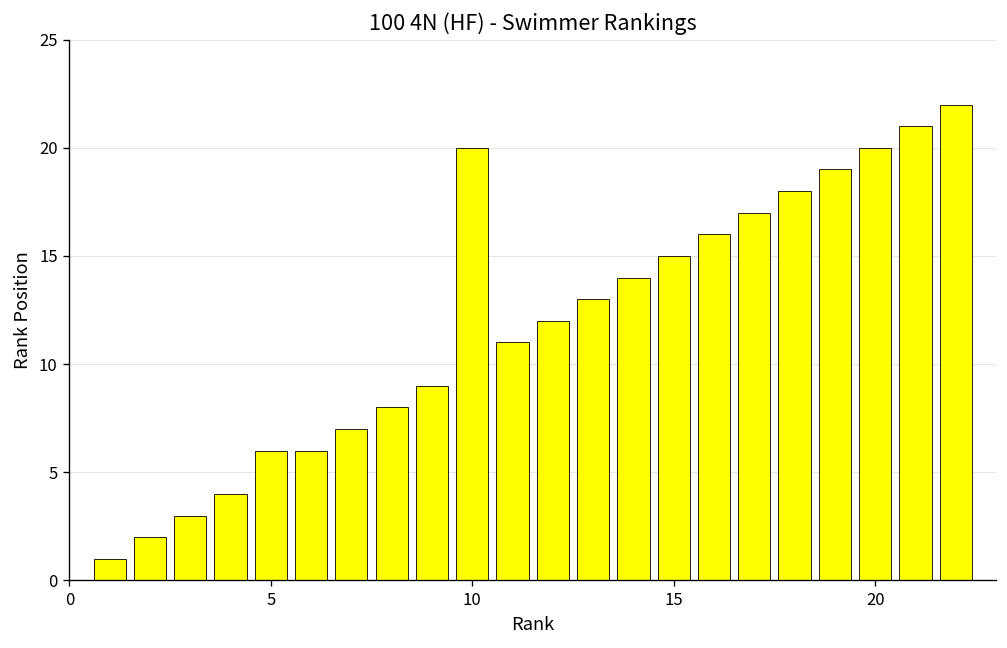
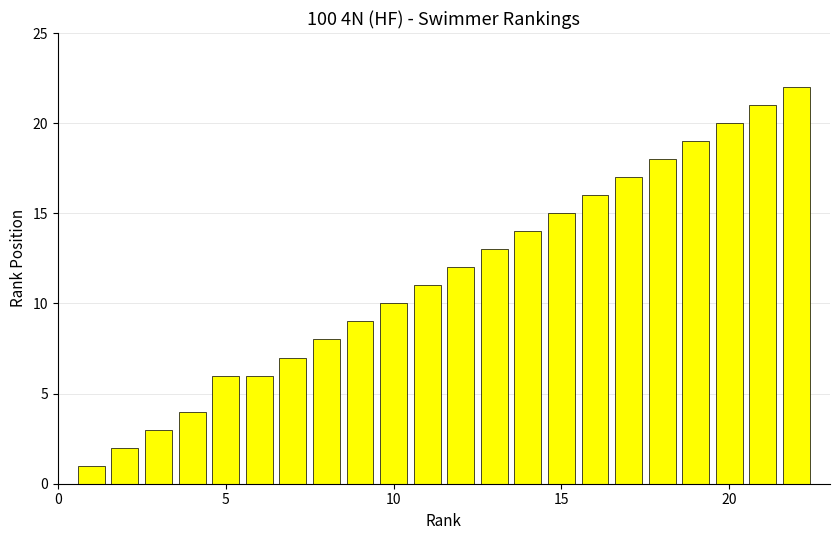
10: 20 -> 10
